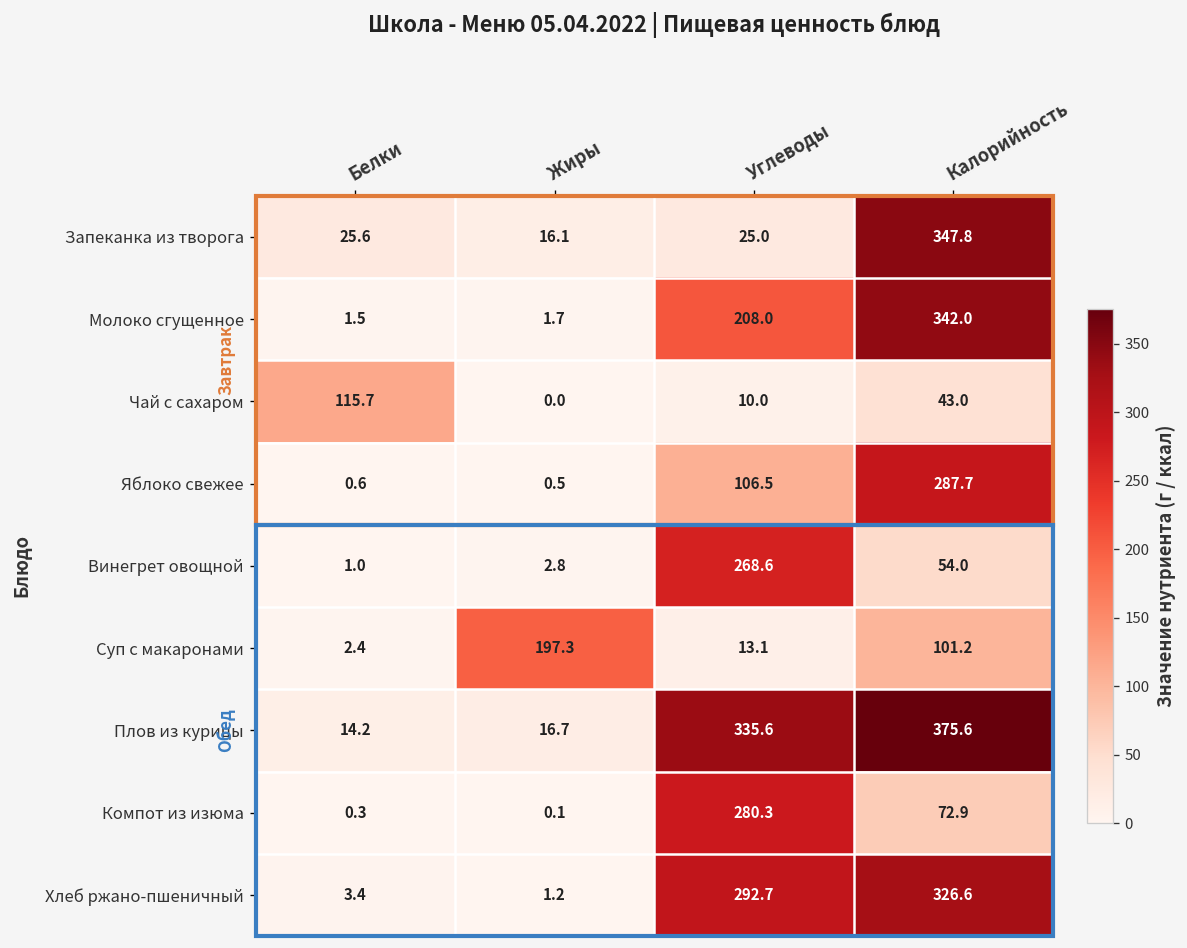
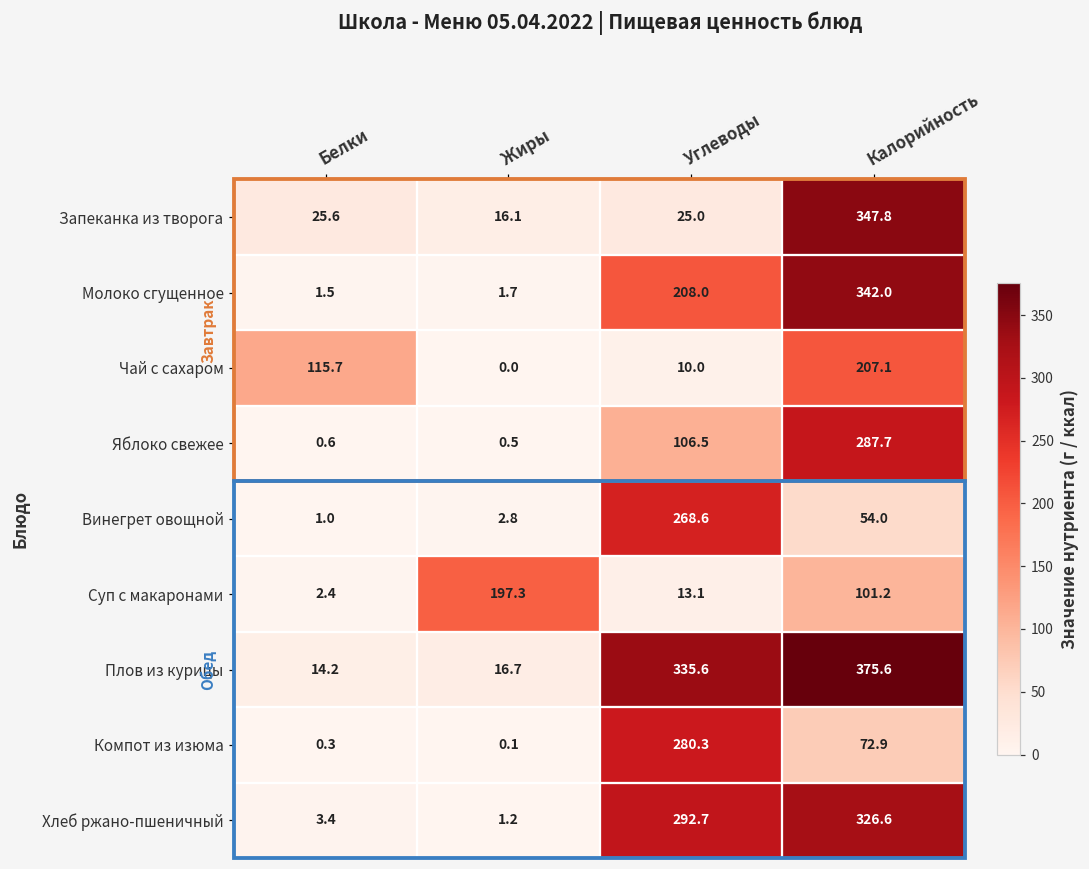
Чай с сахаром, Калорийность: 43.0 -> 207.1
